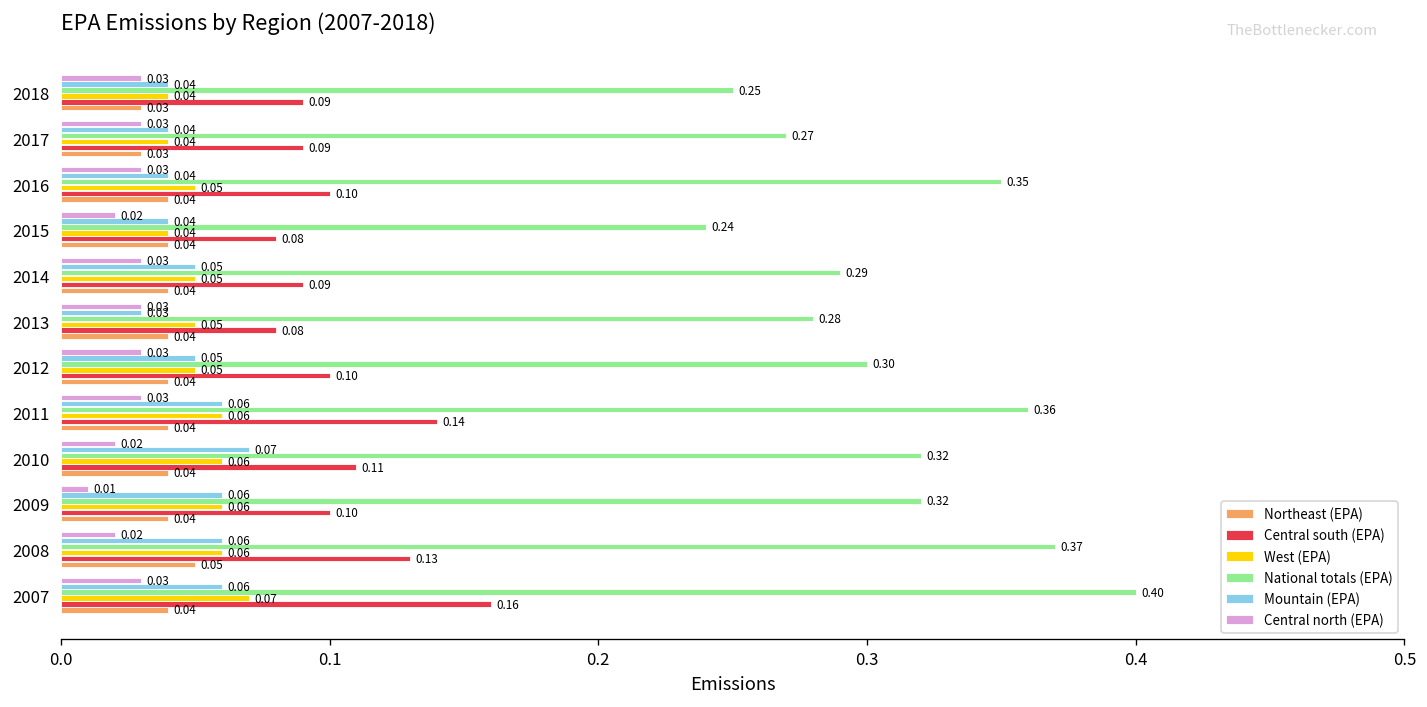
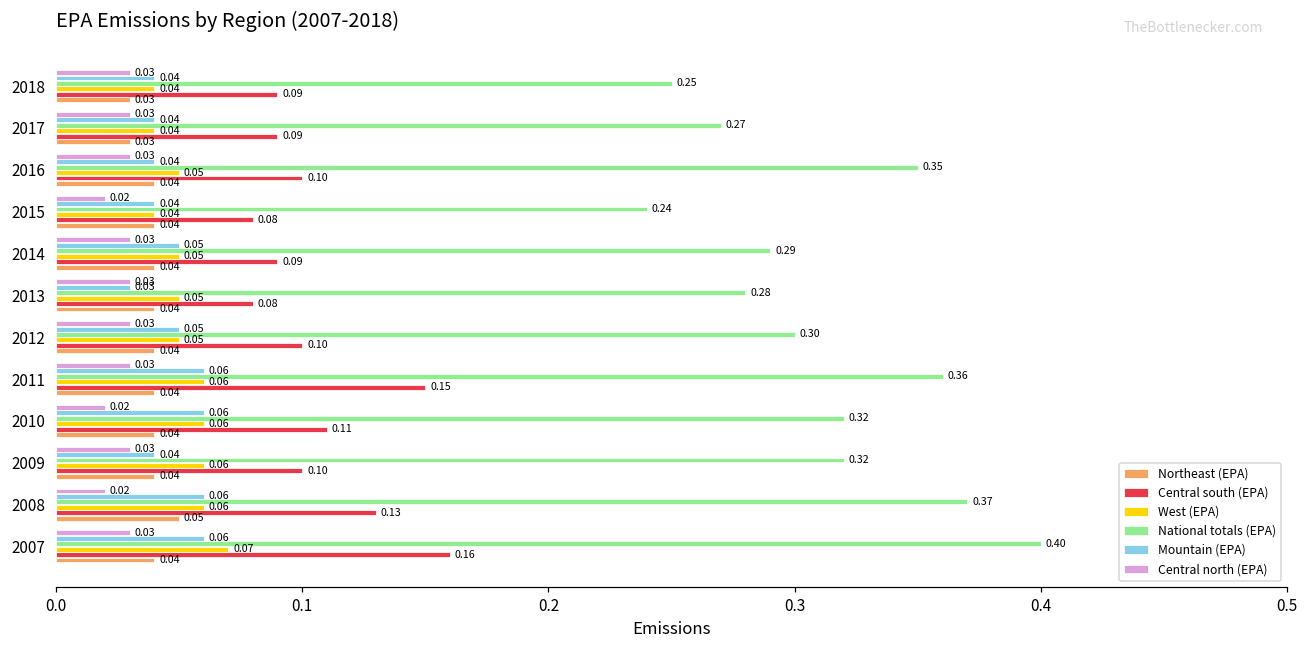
Central south (EPA), 2011: 0.14 -> 0.15
Mountain (EPA), 2010: 0.07 -> 0.06
Central north (EPA), 2009: 0.01 -> 0.03
Mountain (EPA), 2009: 0.06 -> 0.04
